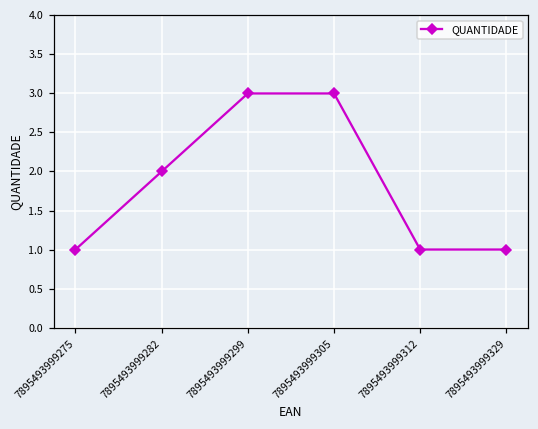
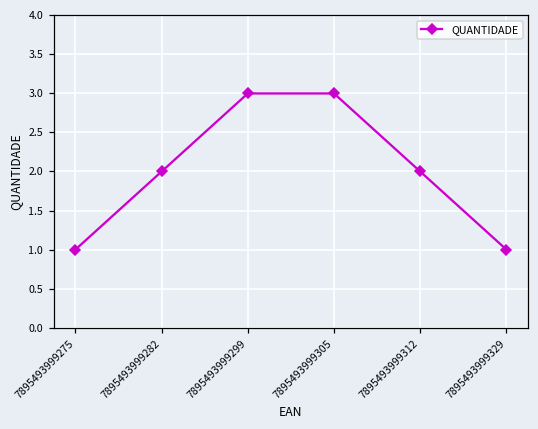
7895493999312: 1 -> 2
